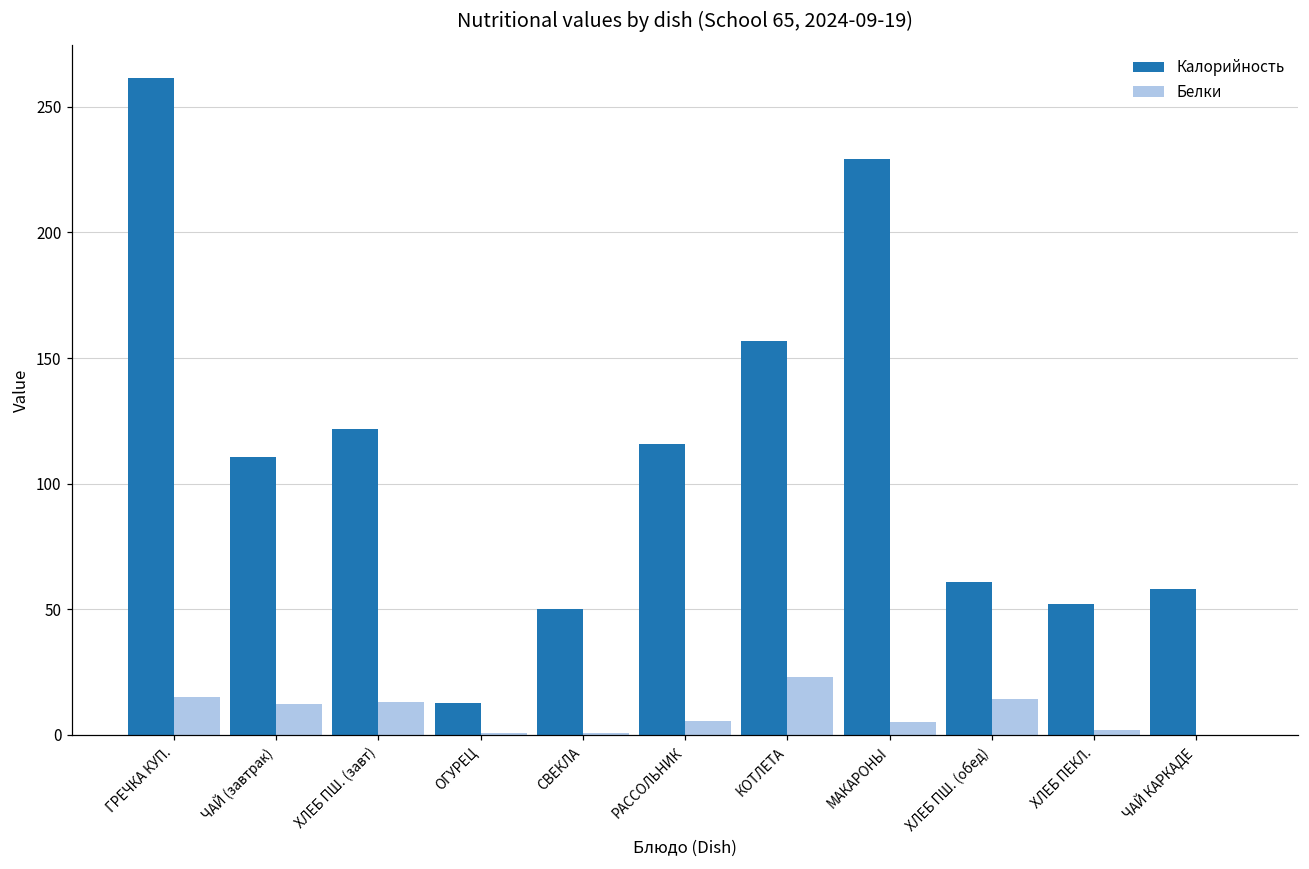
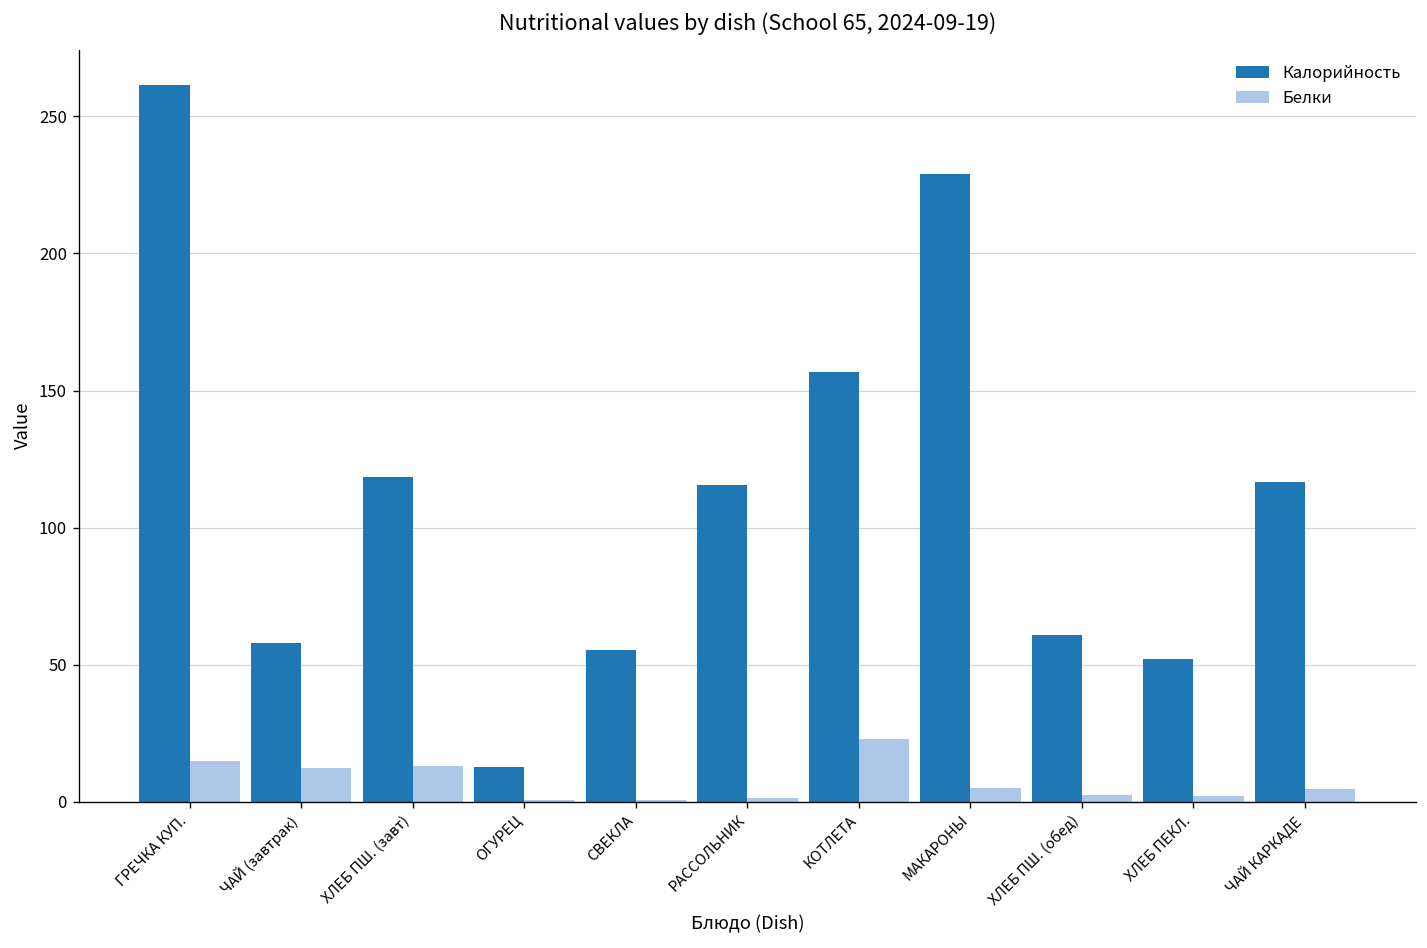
Калорийность, ЧАЙ (завтрак): 111 -> 58
Калорийность, ХЛЕБ ПШ. (завт): 122 -> 118
Калорийность, СВЕКЛА: 50 -> 55
Белки, РАССОЛЬНИК: 6 -> 2
Белки, ХЛЕБ ПШ. (обед): 14 -> 2
Калорийность, ЧАЙ КАРКАДЕ: 58 -> 117
Белки, ЧАЙ КАРКАДЕ: 0 -> 5
